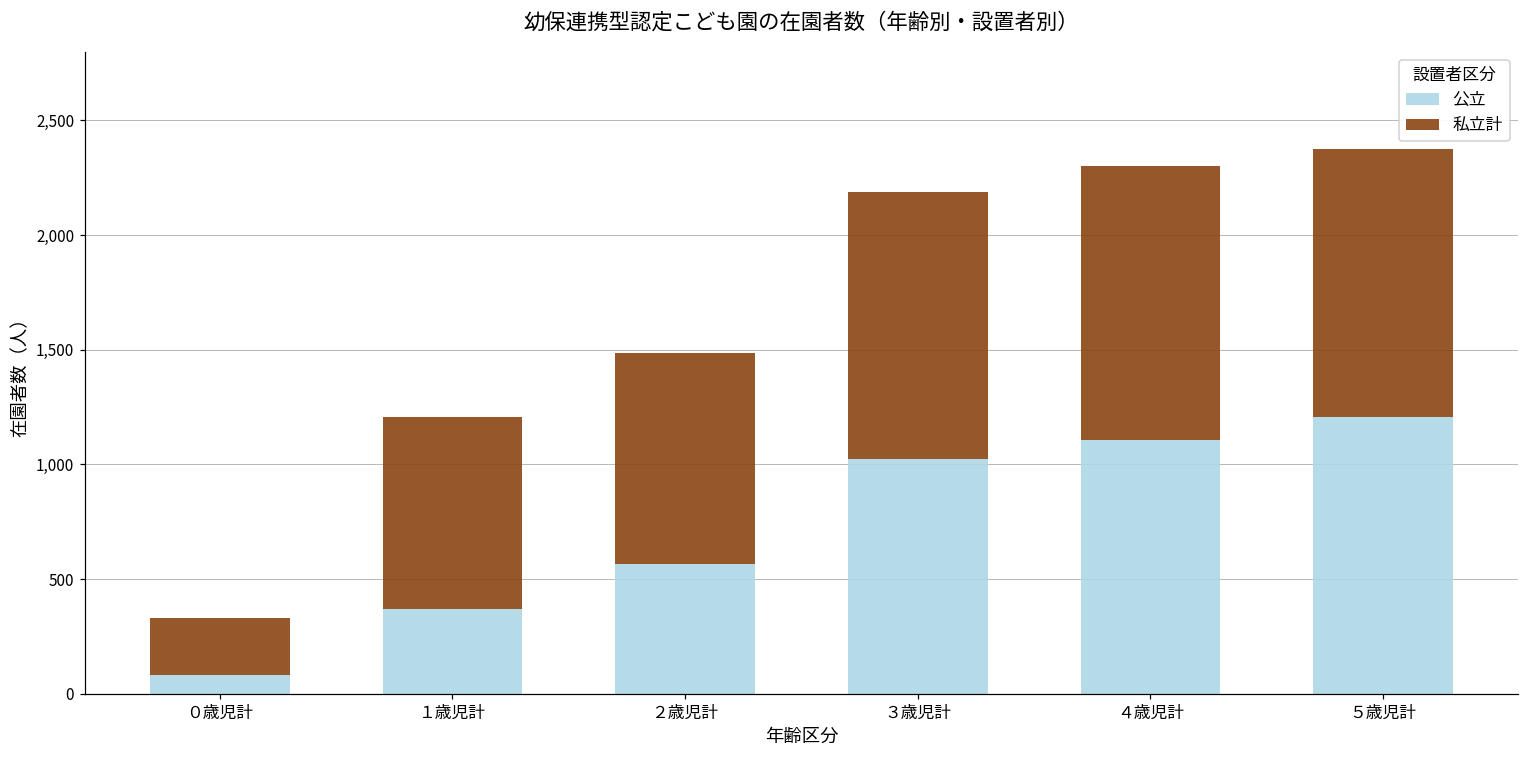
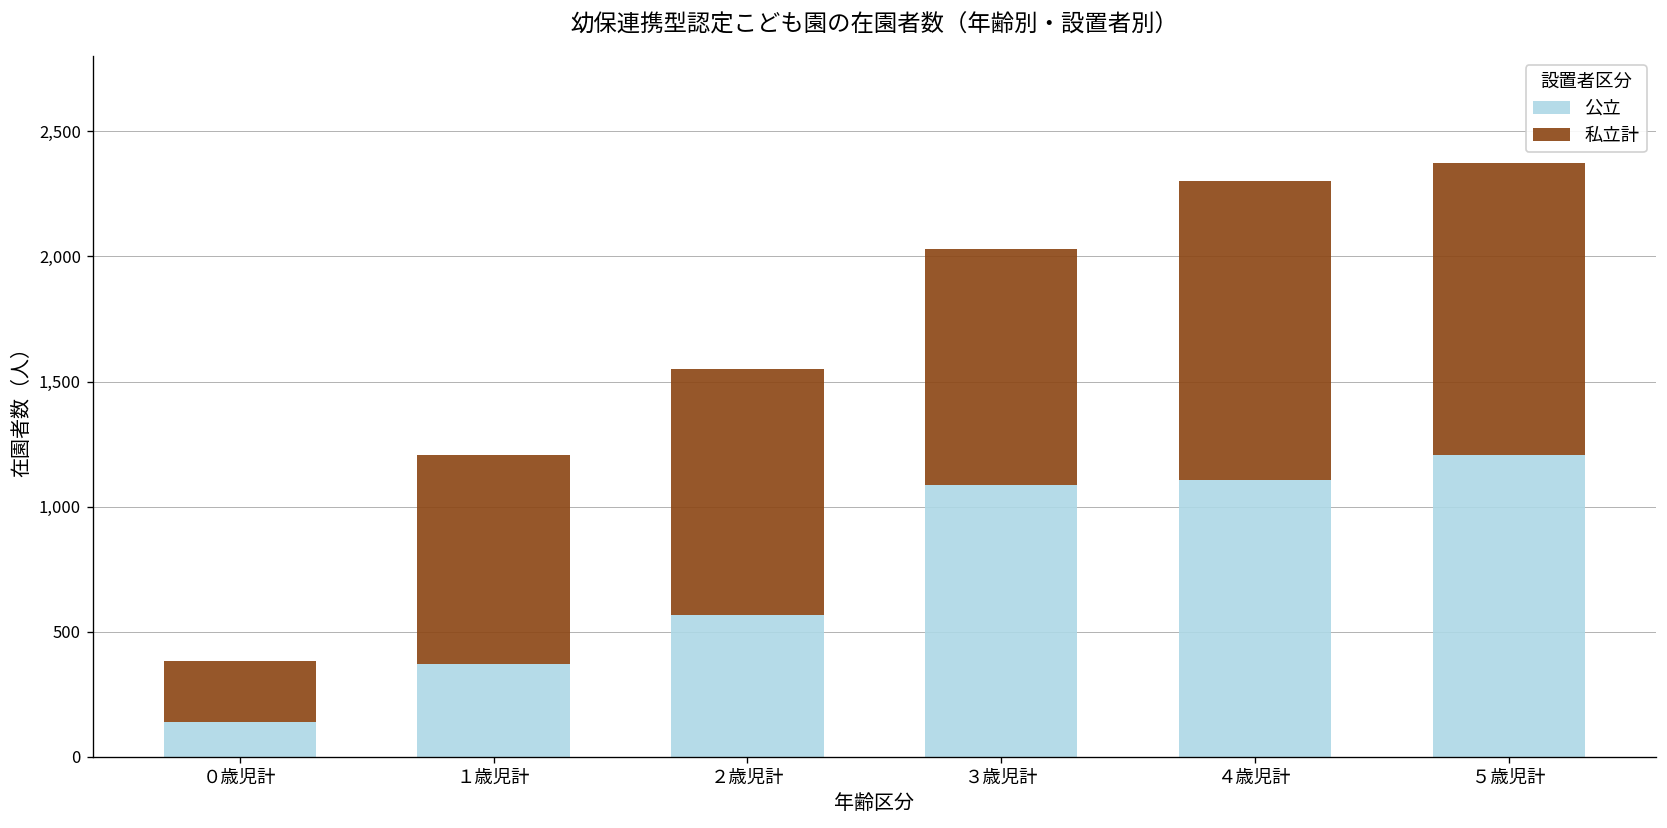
公立, ０歳児計: 80 -> 140
私立計, ２歳児計: 920 -> 980
公立, ３歳児計: 1,020 -> 1,090
私立計, ３歳児計: 1,160 -> 940
